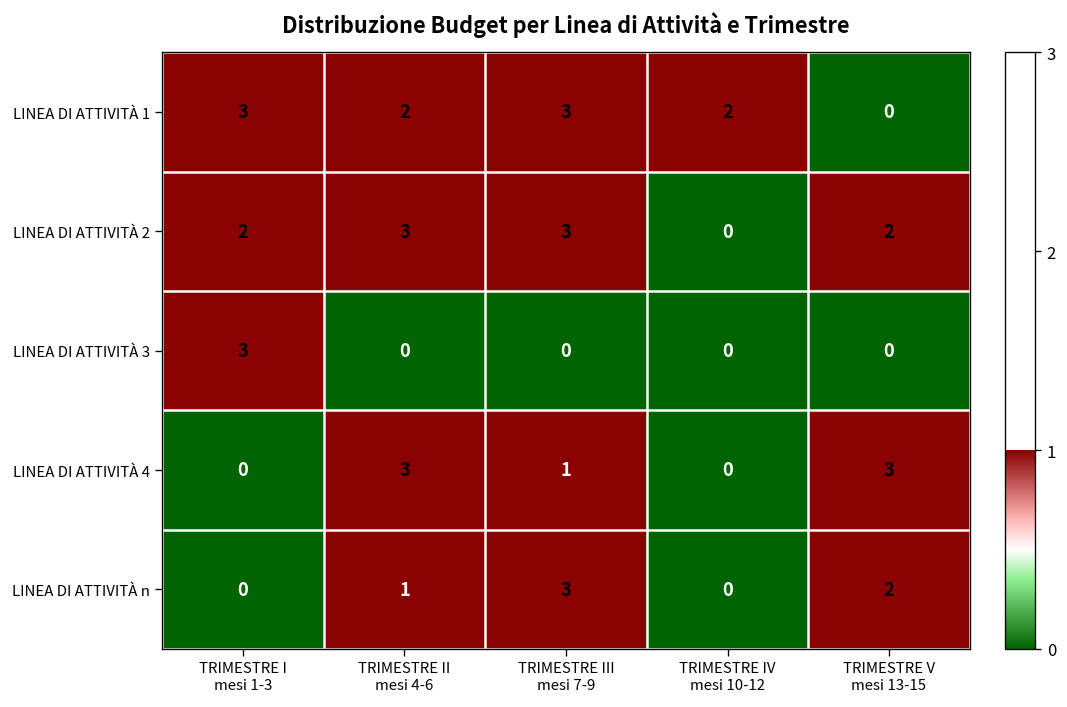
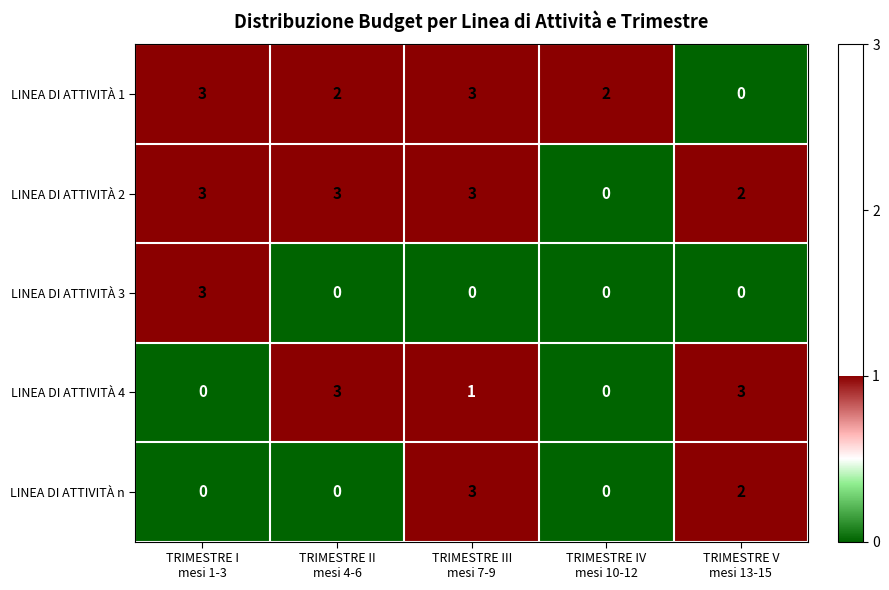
LINEA DI ATTIVITÀ 2, TRIMESTRE I mesi 1-3: 2 -> 3
LINEA DI ATTIVITÀ n, TRIMESTRE II mesi 4-6: 1 -> 0
